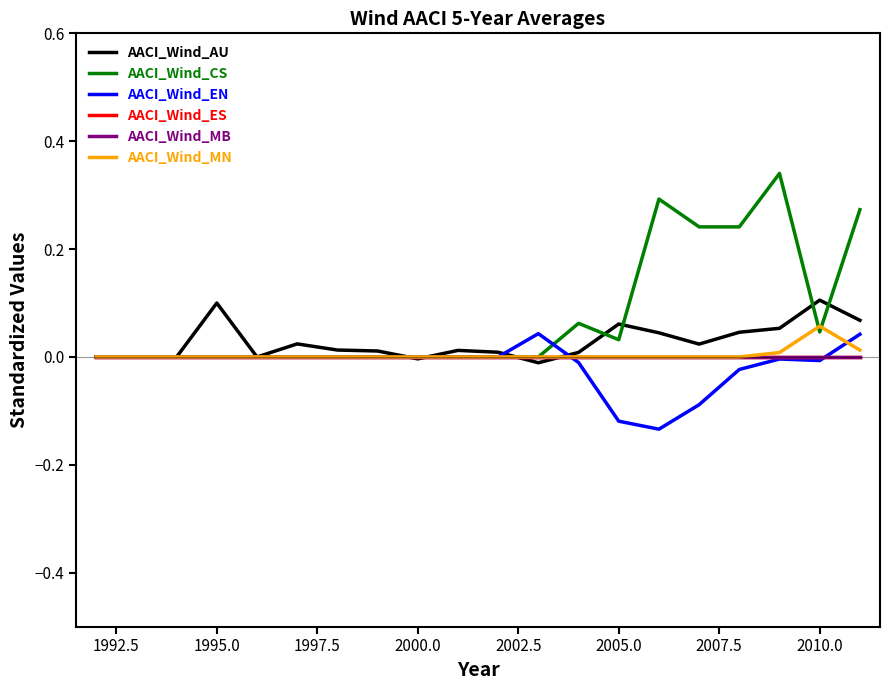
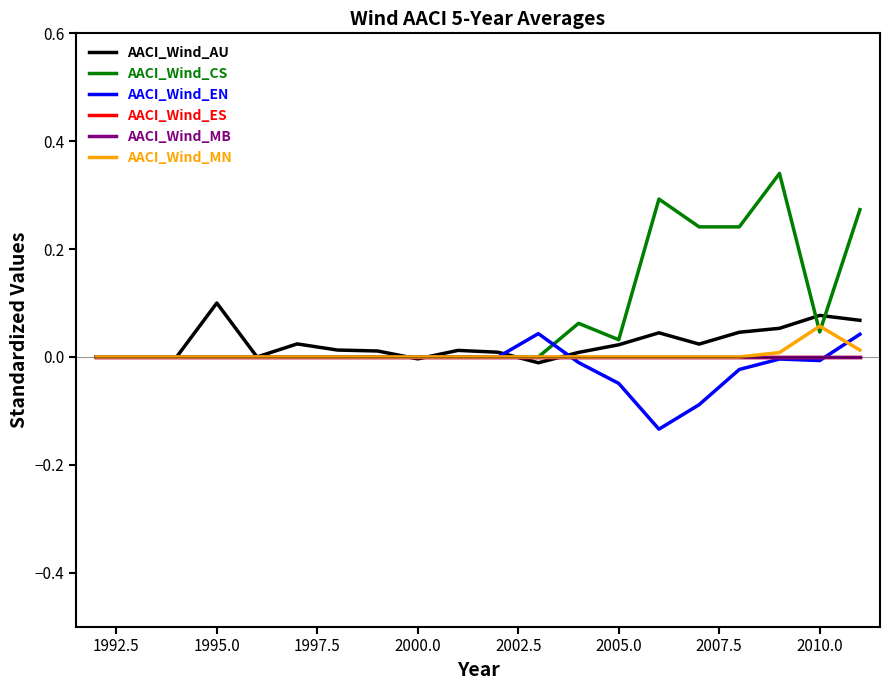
AACI_Wind_AU, 2005.0: 0.06 -> 0.02
AACI_Wind_EN, 2005.0: -0.12 -> -0.05
AACI_Wind_AU, 2010.0: 0.11 -> 0.08
